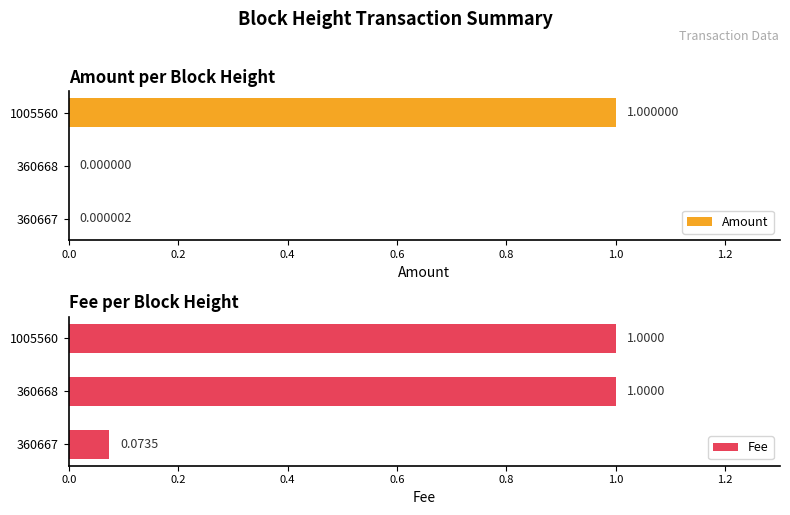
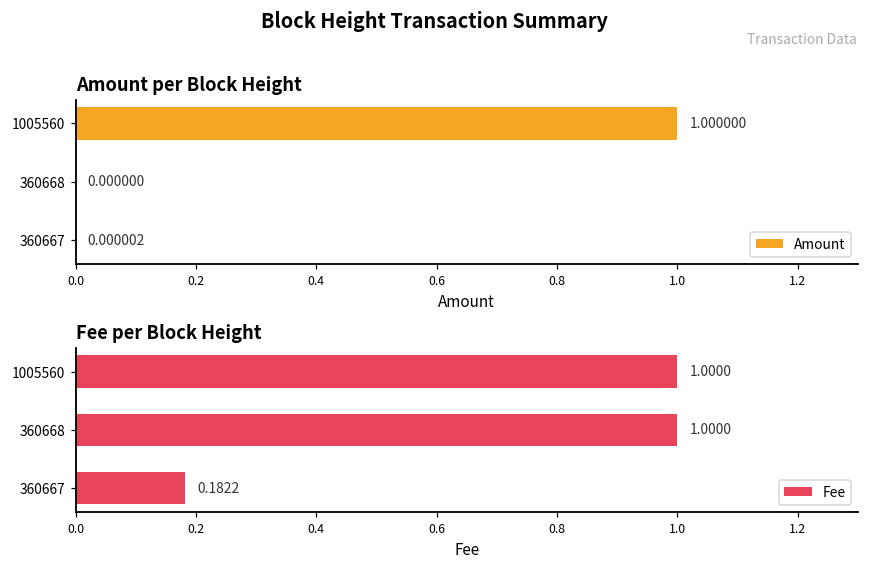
Fee per Block Height, 360667: 0.0735 -> 0.1822
